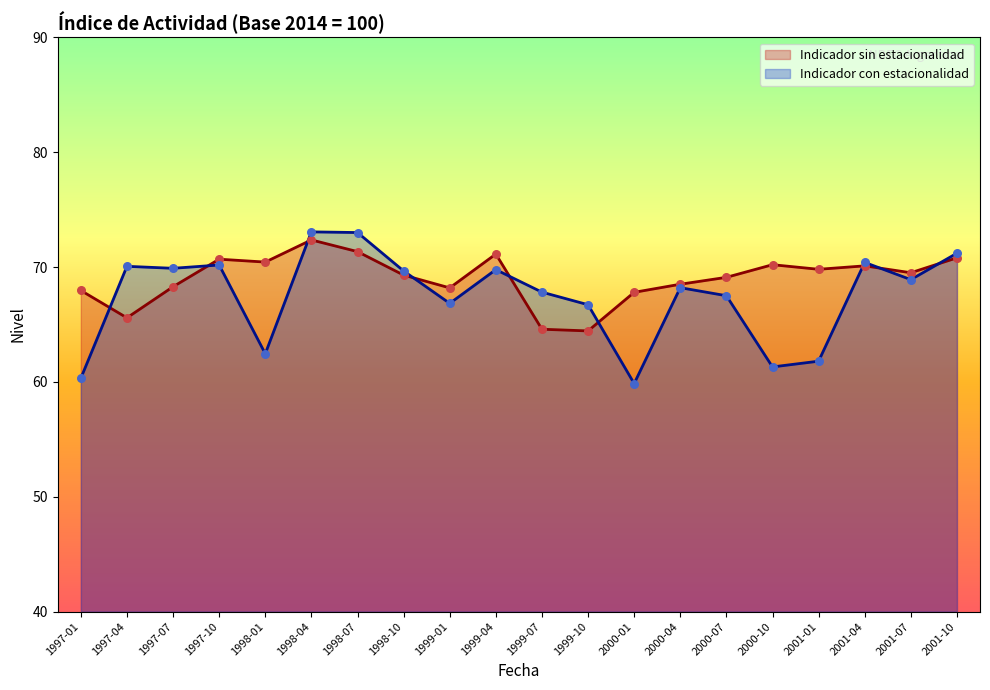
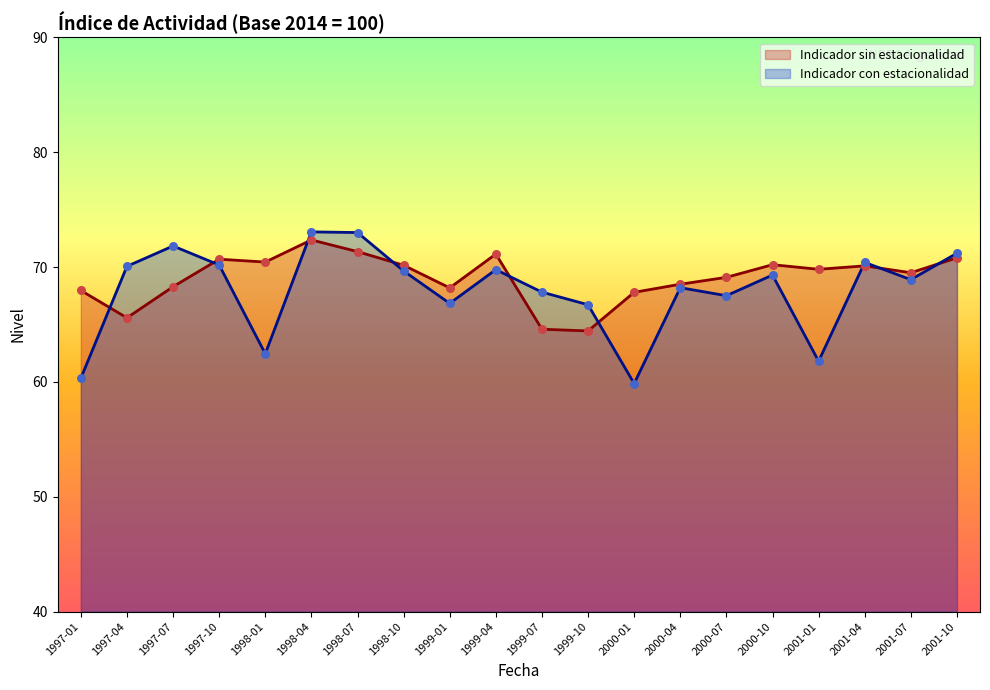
Indicador con estacionalidad, 1997-07: 69.9 -> 71.8
Indicador sin estacionalidad, 1998-10: 69.3 -> 70.2
Indicador con estacionalidad, 2000-10: 61.3 -> 69.3
